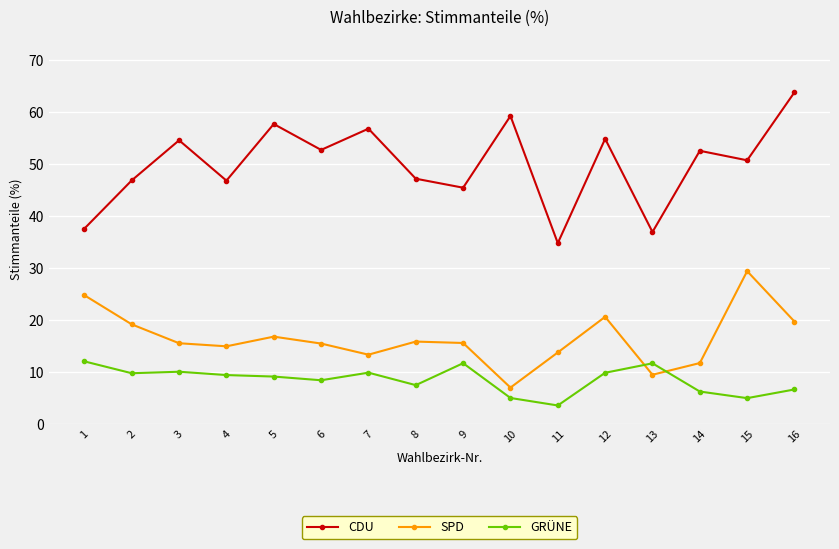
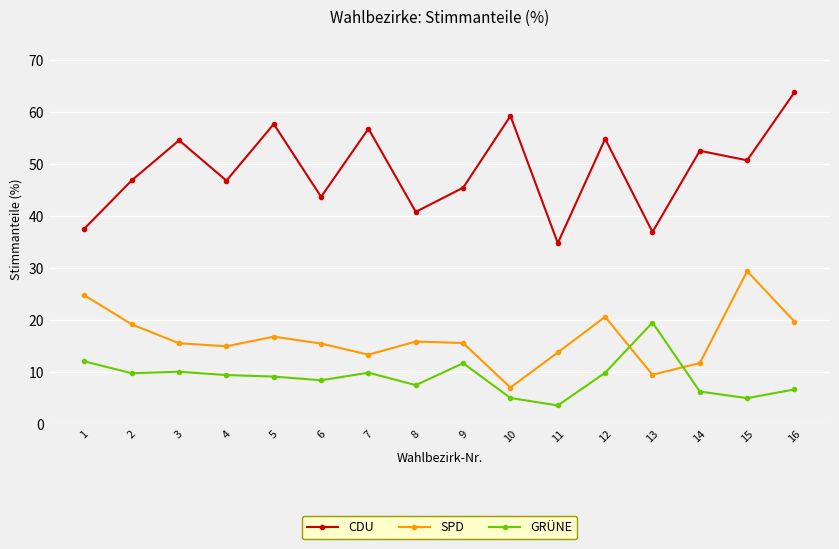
CDU, 6: 53 -> 44
CDU, 8: 47 -> 41
GRÜNE, 13: 12 -> 20
